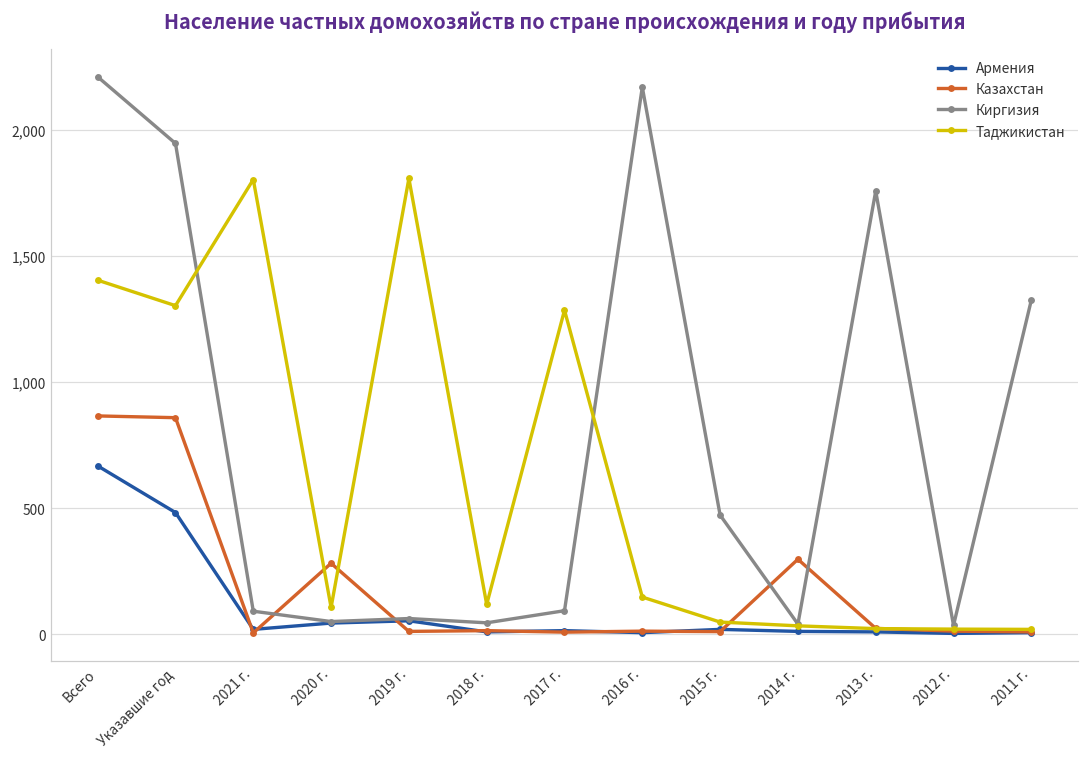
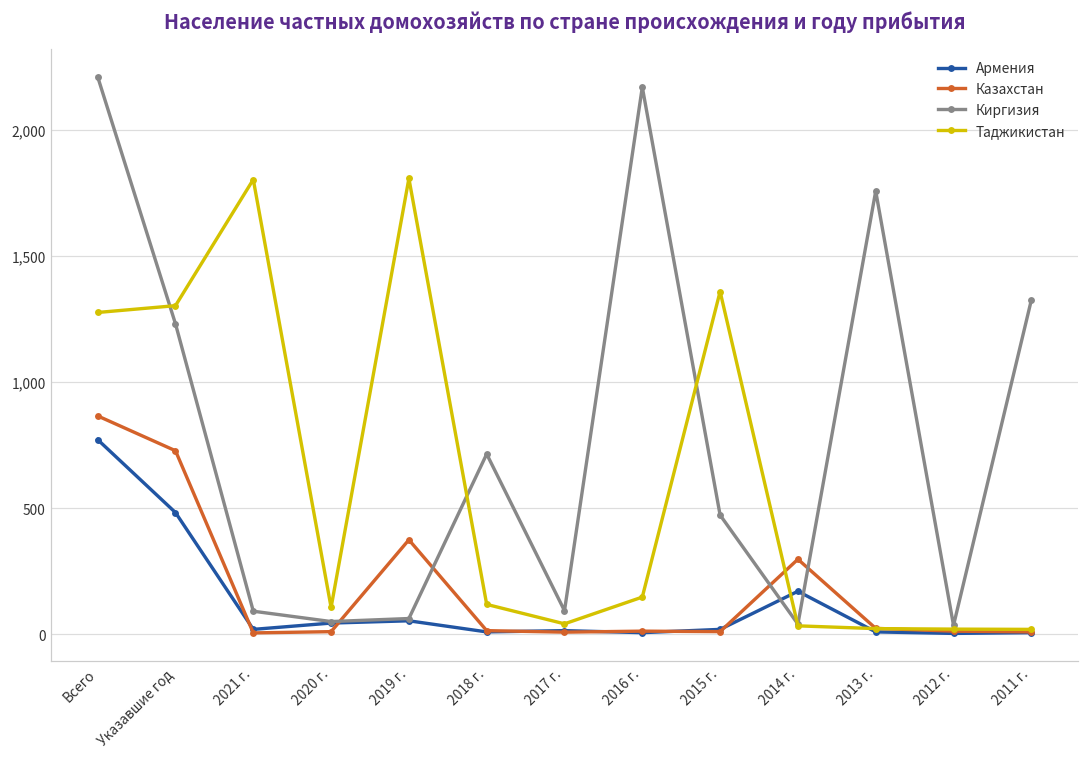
Армения, Всего: 670 -> 770
Таджикистан, Всего: 1,400 -> 1,280
Казахстан, Указавшие год: 860 -> 730
Киргизия, Указавшие год: 1,950 -> 1,230
Казахстан, 2020 г.: 280 -> 10
Казахстан, 2019 г.: 10 -> 380
Киргизия, 2018 г.: 50 -> 720
Таджикистан, 2017 г.: 1,290 -> 40
Таджикистан, 2015 г.: 50 -> 1,360
Армения, 2014 г.: 10 -> 170
